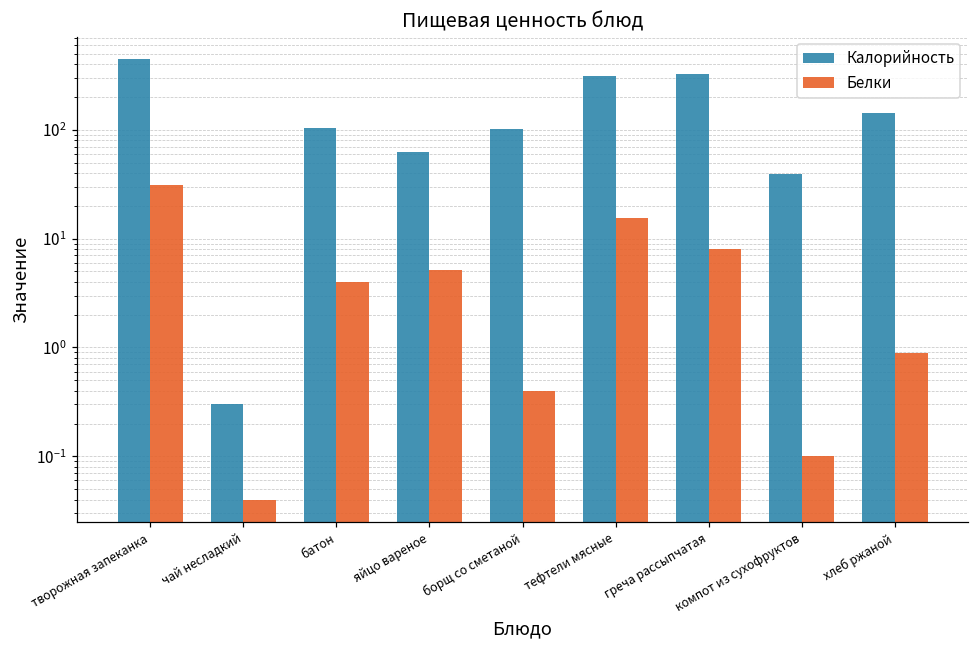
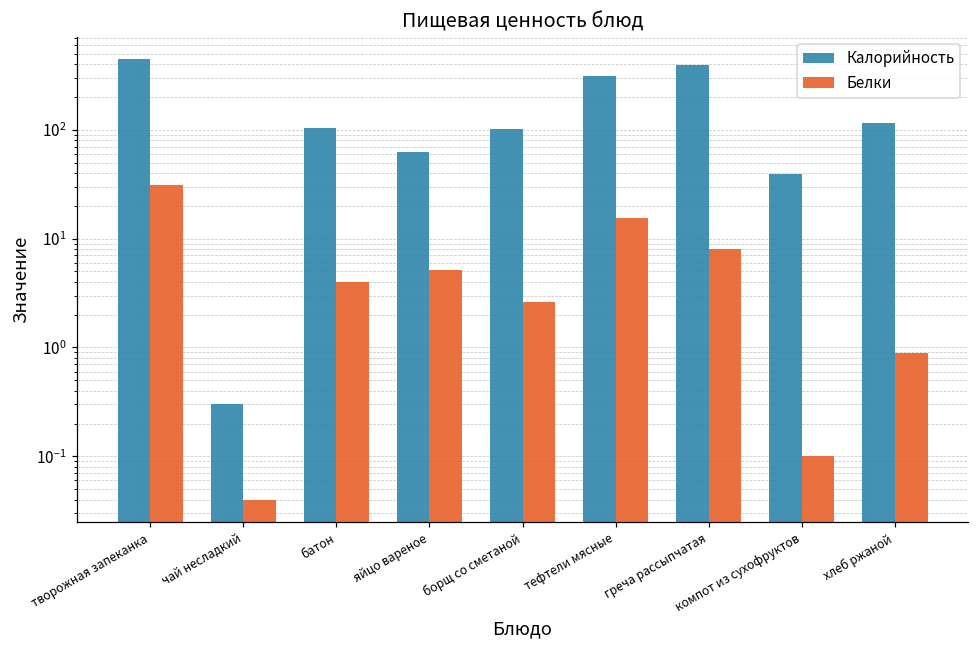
Белки, борщ со сметаной: 0.4 -> 2.6
Калорийность, греча рассыпчатая: 330 -> 390
Калорийность, хлеб ржаной: 140 -> 120
